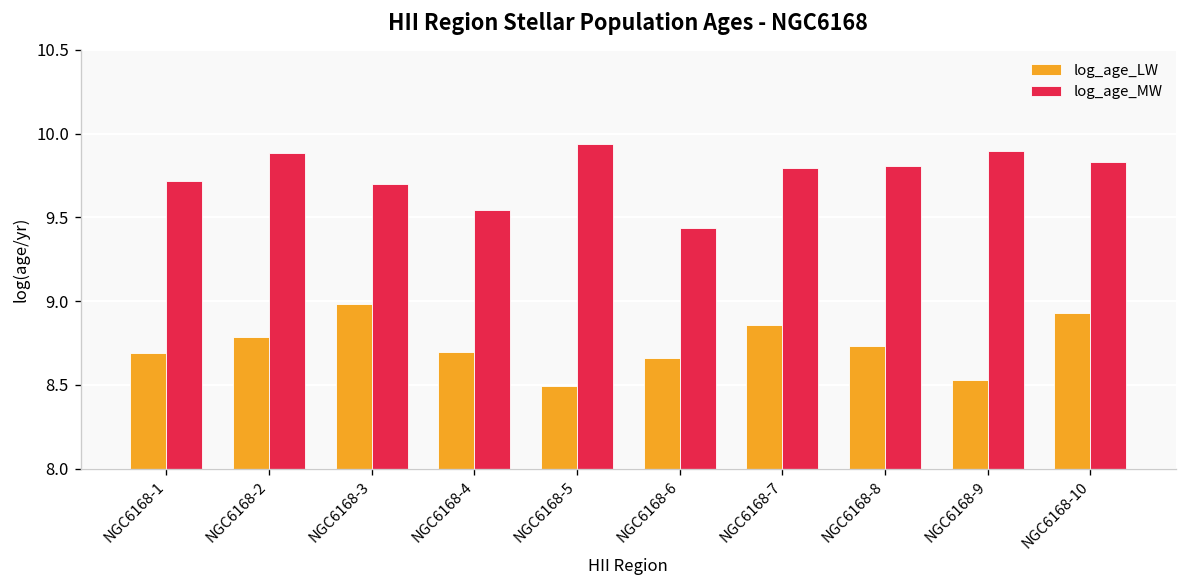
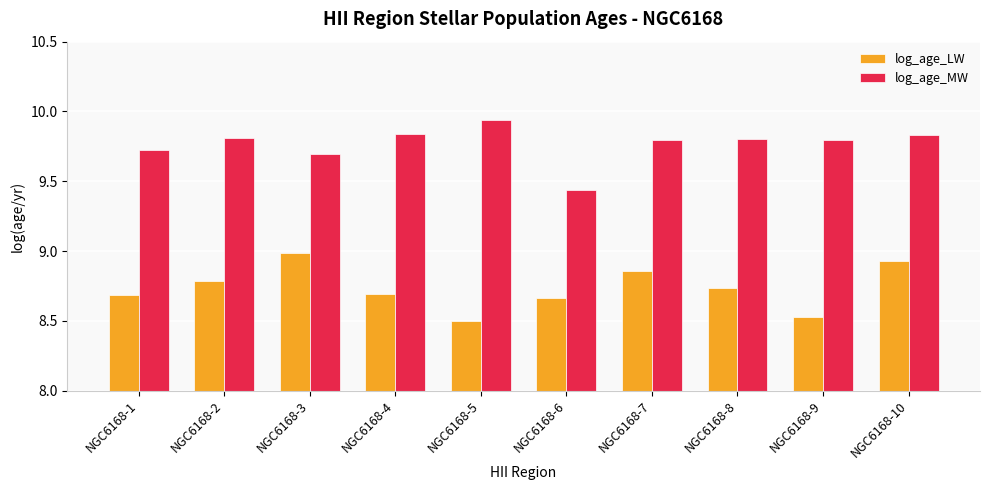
log_age_MW, NGC6168-2: 9.88 -> 9.81
log_age_MW, NGC6168-4: 9.55 -> 9.84
log_age_MW, NGC6168-9: 9.90 -> 9.80
